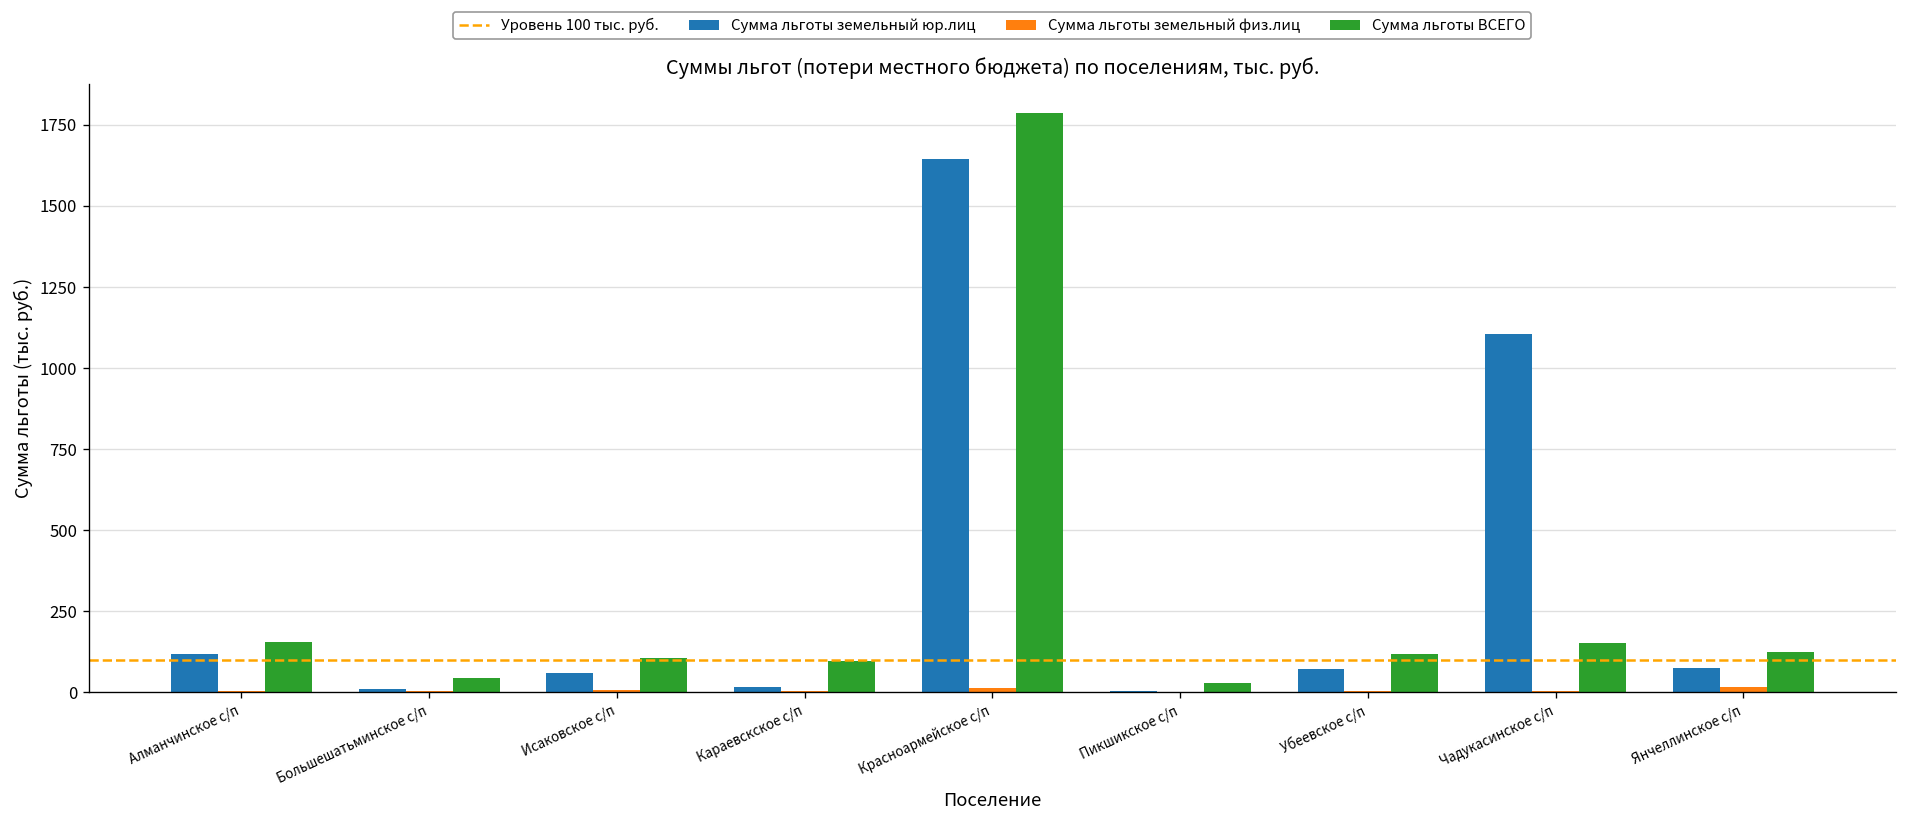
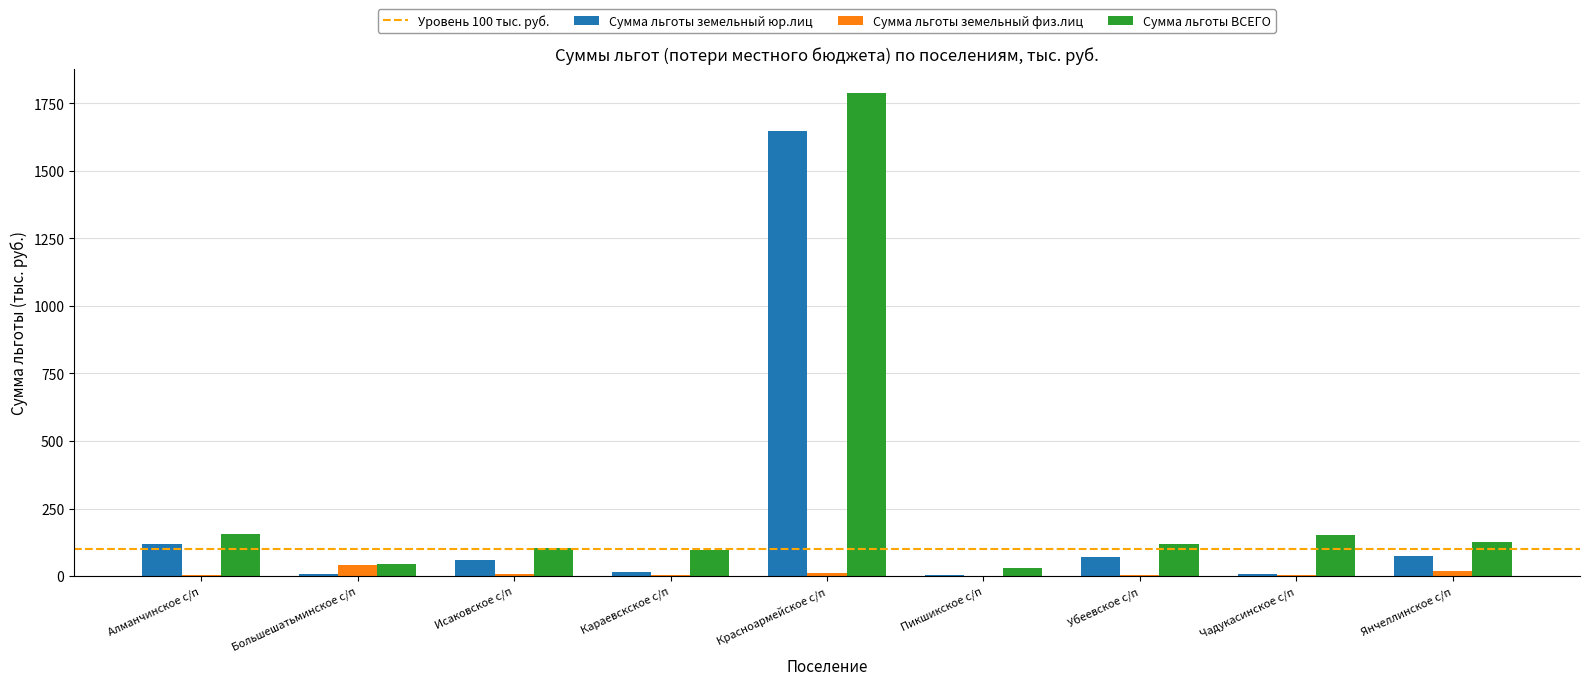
Сумма льготы земельный физ.лиц, Большешатьминское с/п: 10 -> 40
Сумма льготы земельный юр.лиц, Чадукасинское с/п: 1110 -> 10
